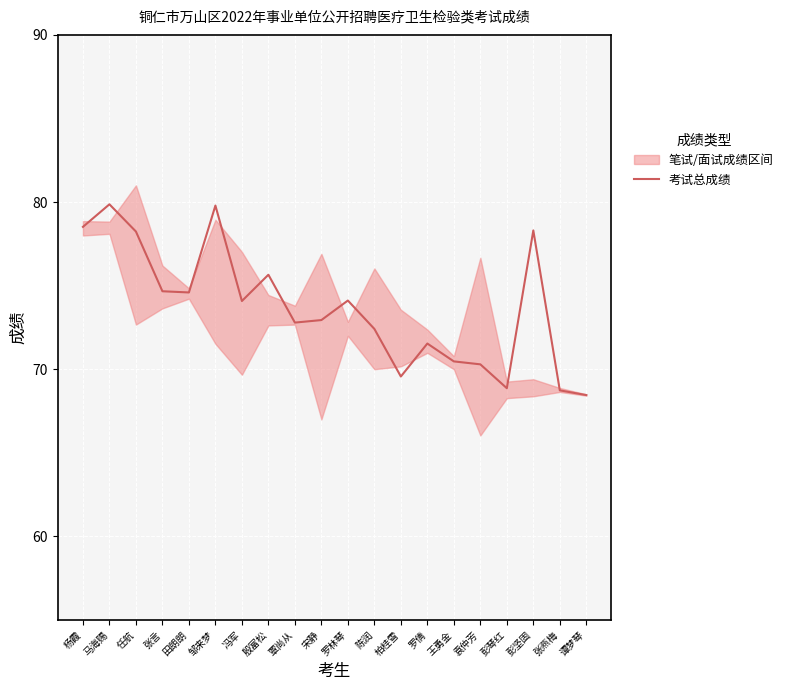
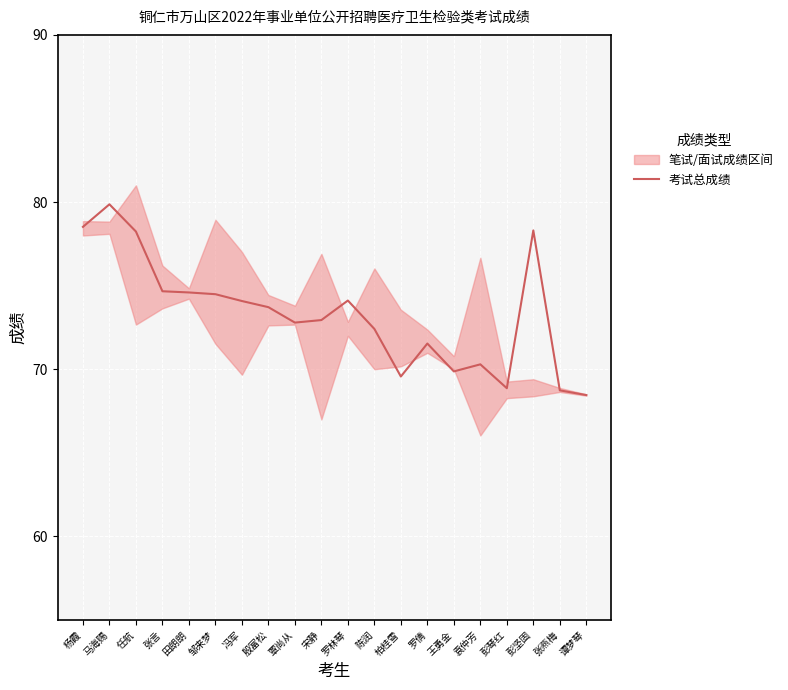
考试总成绩, 邹来梦: 79.8 -> 74.5
考试总成绩, 殷富松: 75.7 -> 73.7
考试总成绩, 王勇金: 70.5 -> 69.9
